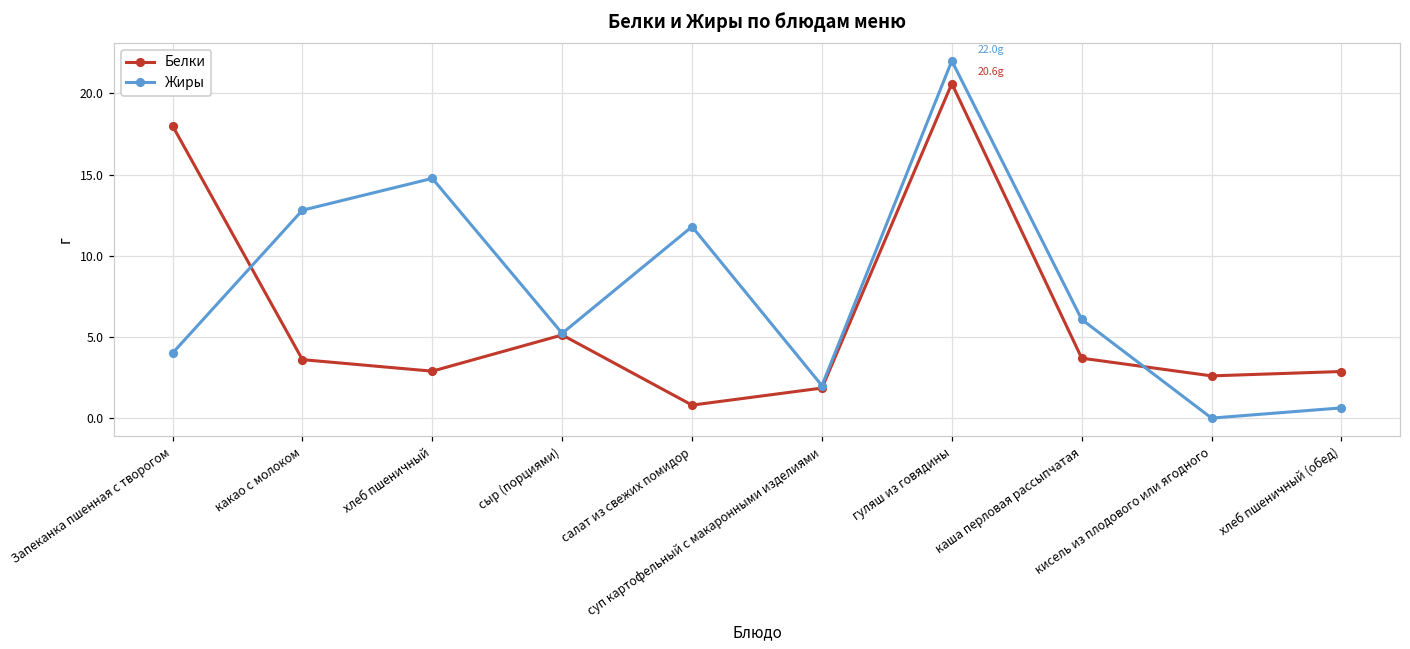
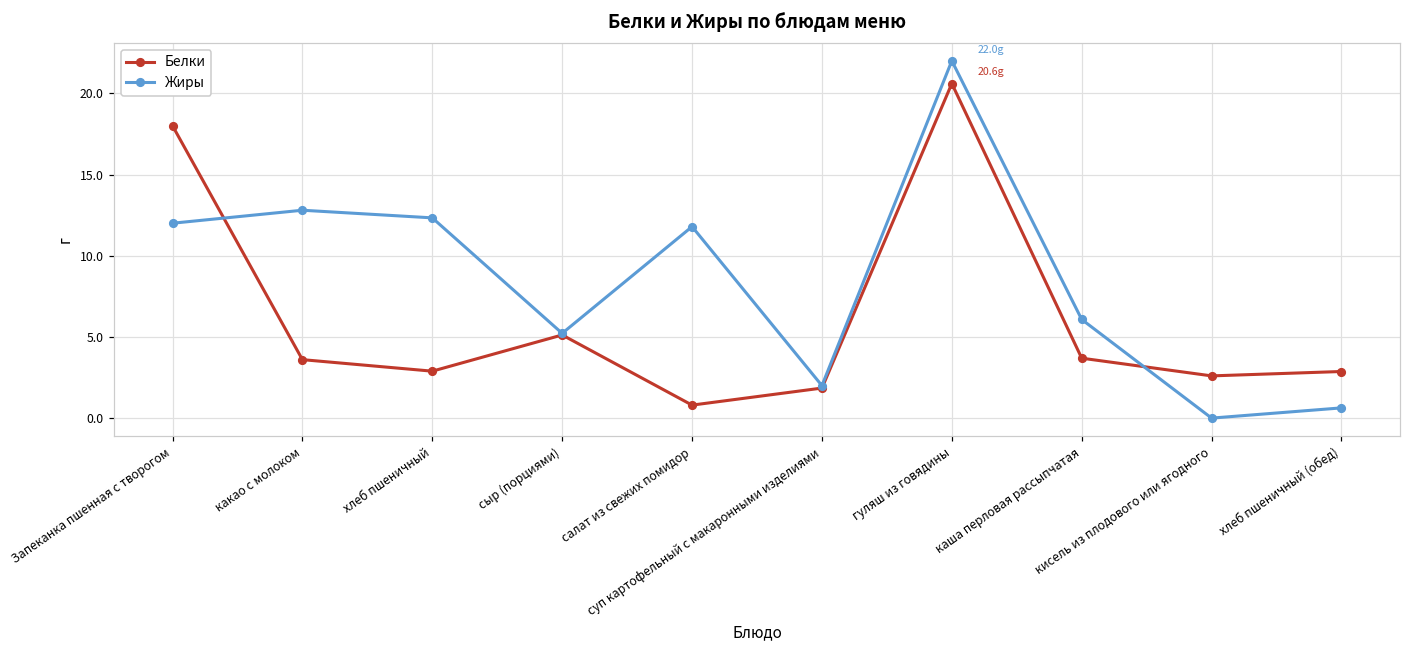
Жиры, Запеканка пшенная с творогом: 4 -> 12
Жиры, хлеб пшеничный: 14.8 -> 12.3
